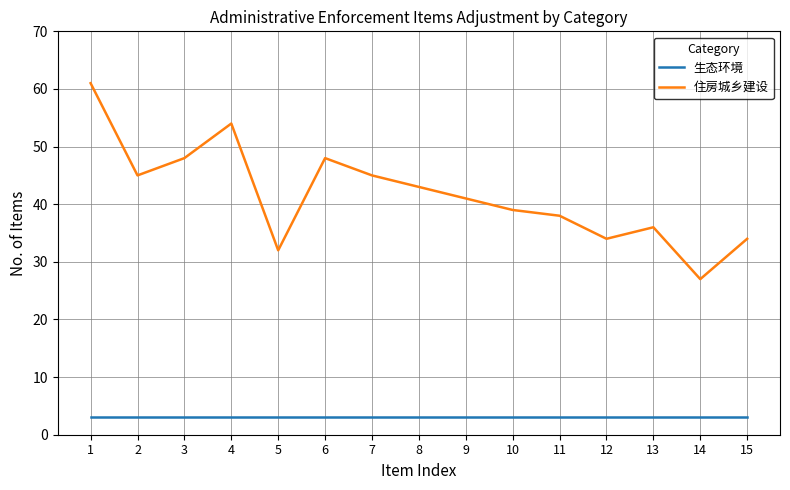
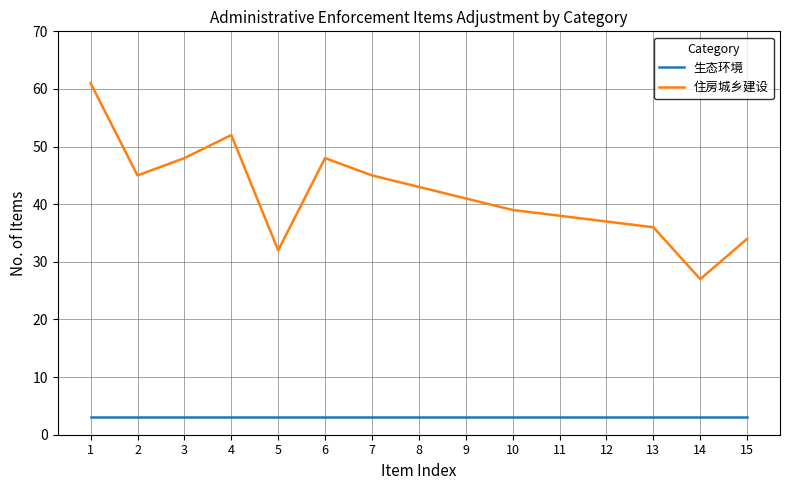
住房城乡建设, 4: 54 -> 52
住房城乡建设, 12: 34 -> 37
